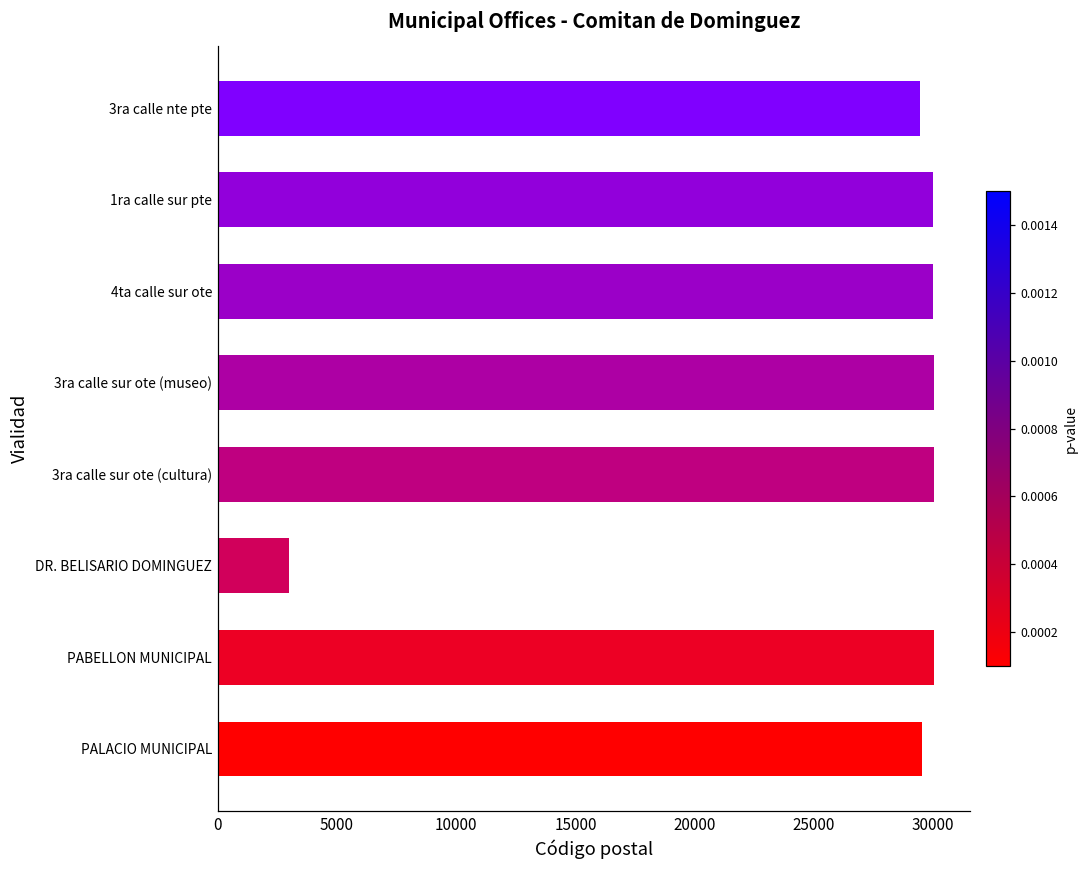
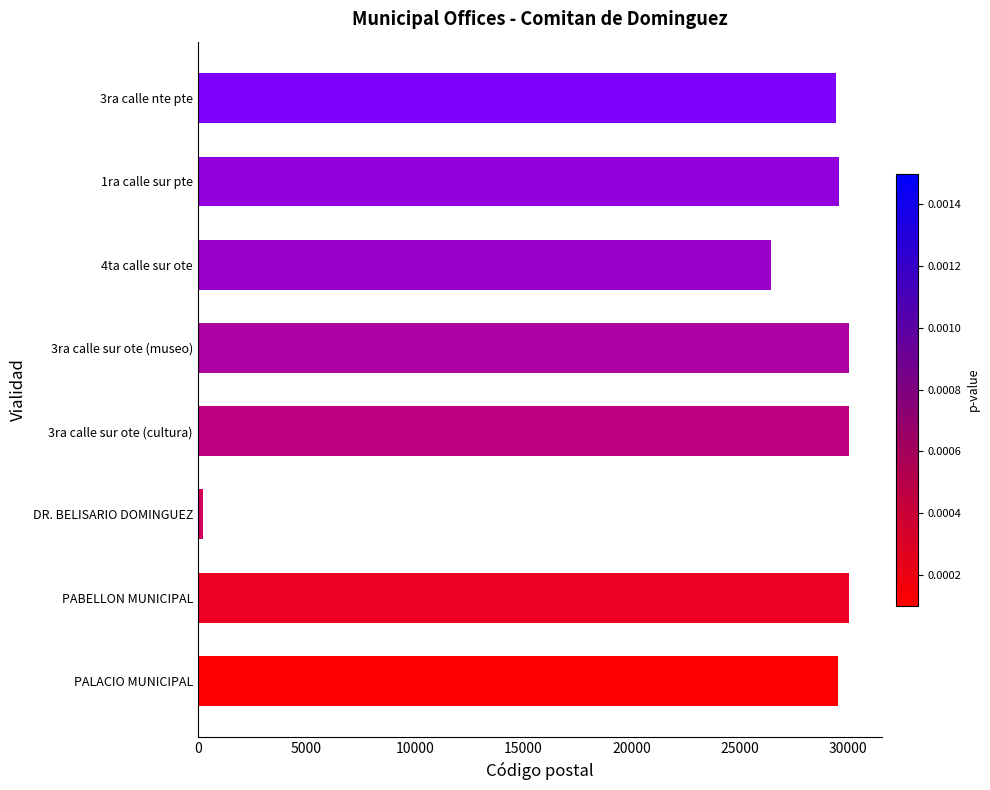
1ra calle sur pte: 30000 -> 29600
4ta calle sur ote: 30000 -> 26400
DR. BELISARIO DOMINGUEZ: 3000 -> 200
